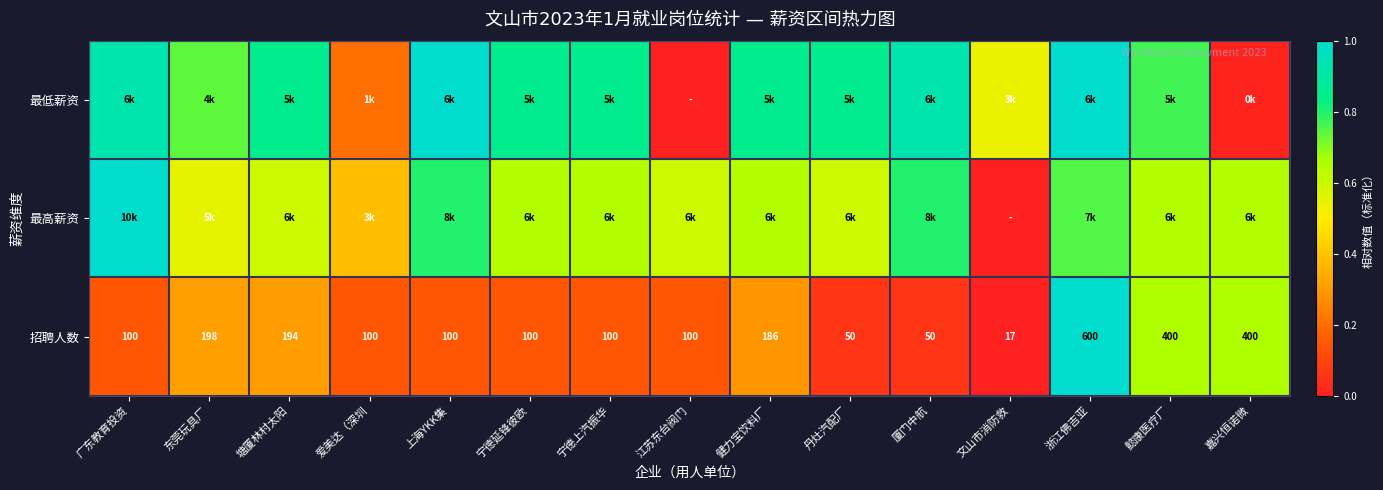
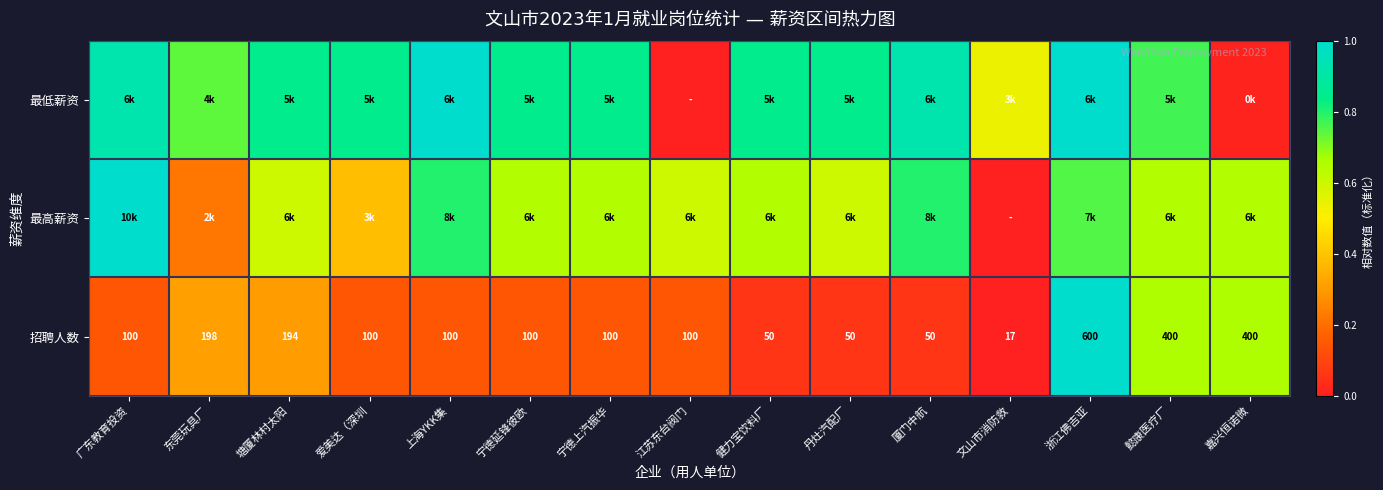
最低薪资, 爱美达（深圳: 1k -> 5k
最高薪资, 东莞玩具厂: 5k -> 2k
招聘人数, 健力宝饮料厂: 186 -> 50
